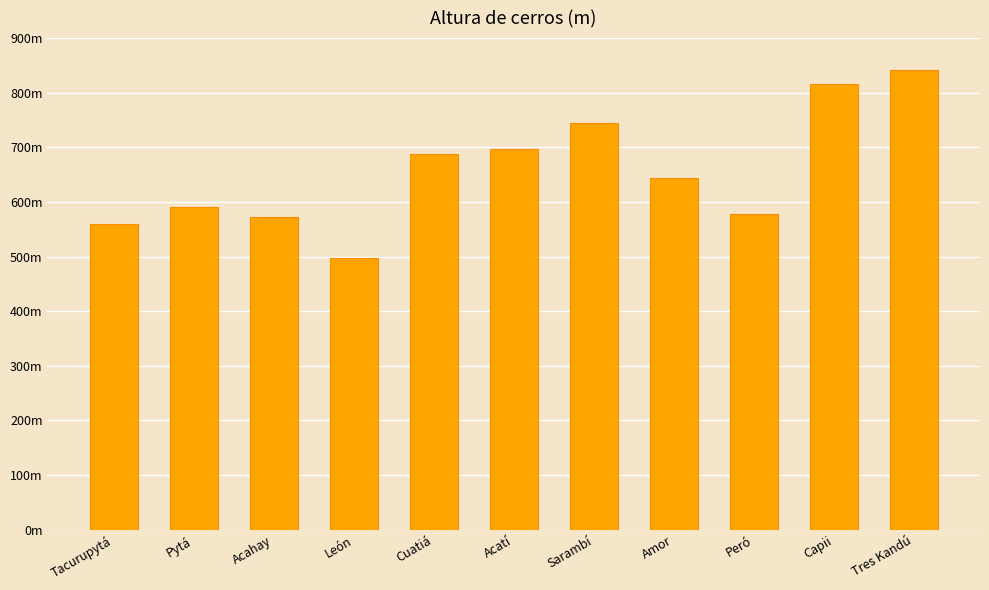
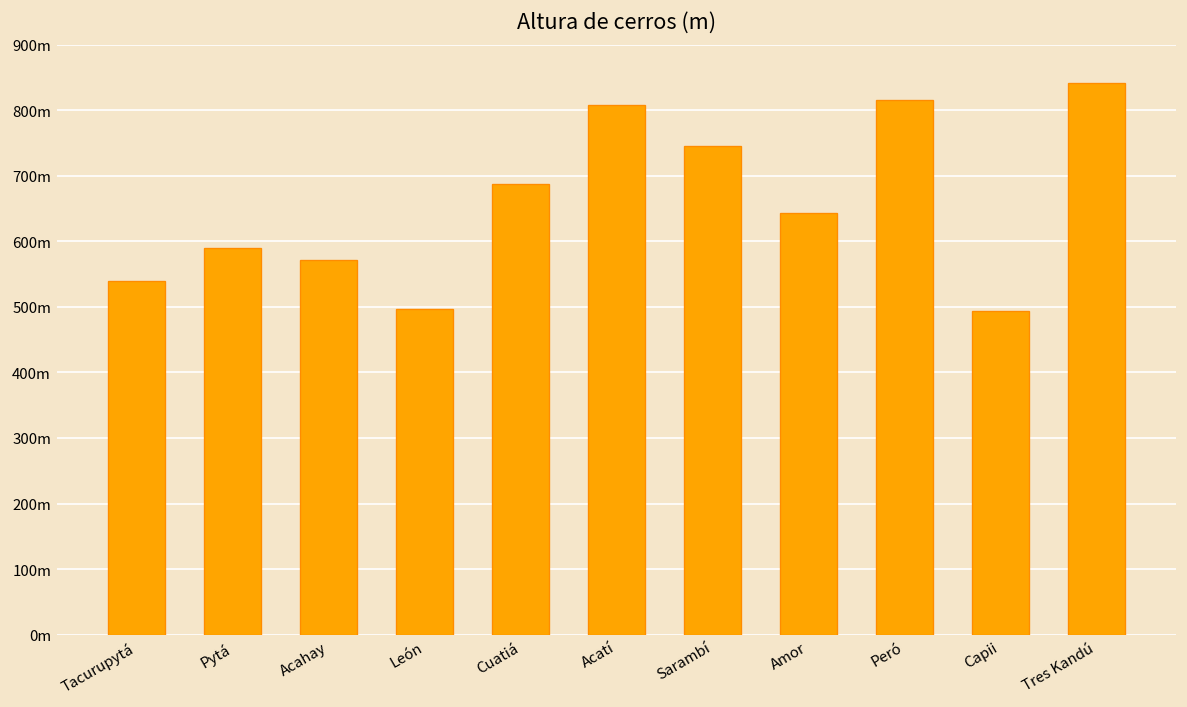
Tacurupytá: 560m -> 540m
Acatí: 700m -> 810m
Peró: 580m -> 820m
Capii: 820m -> 490m
